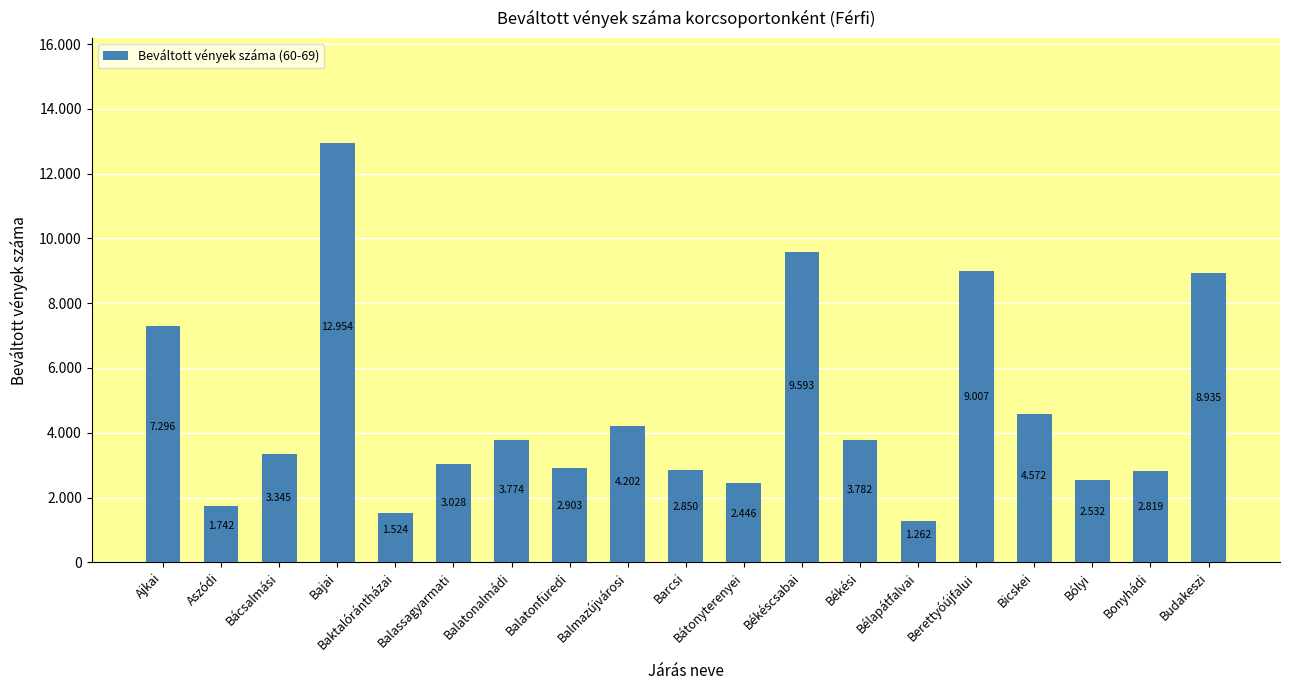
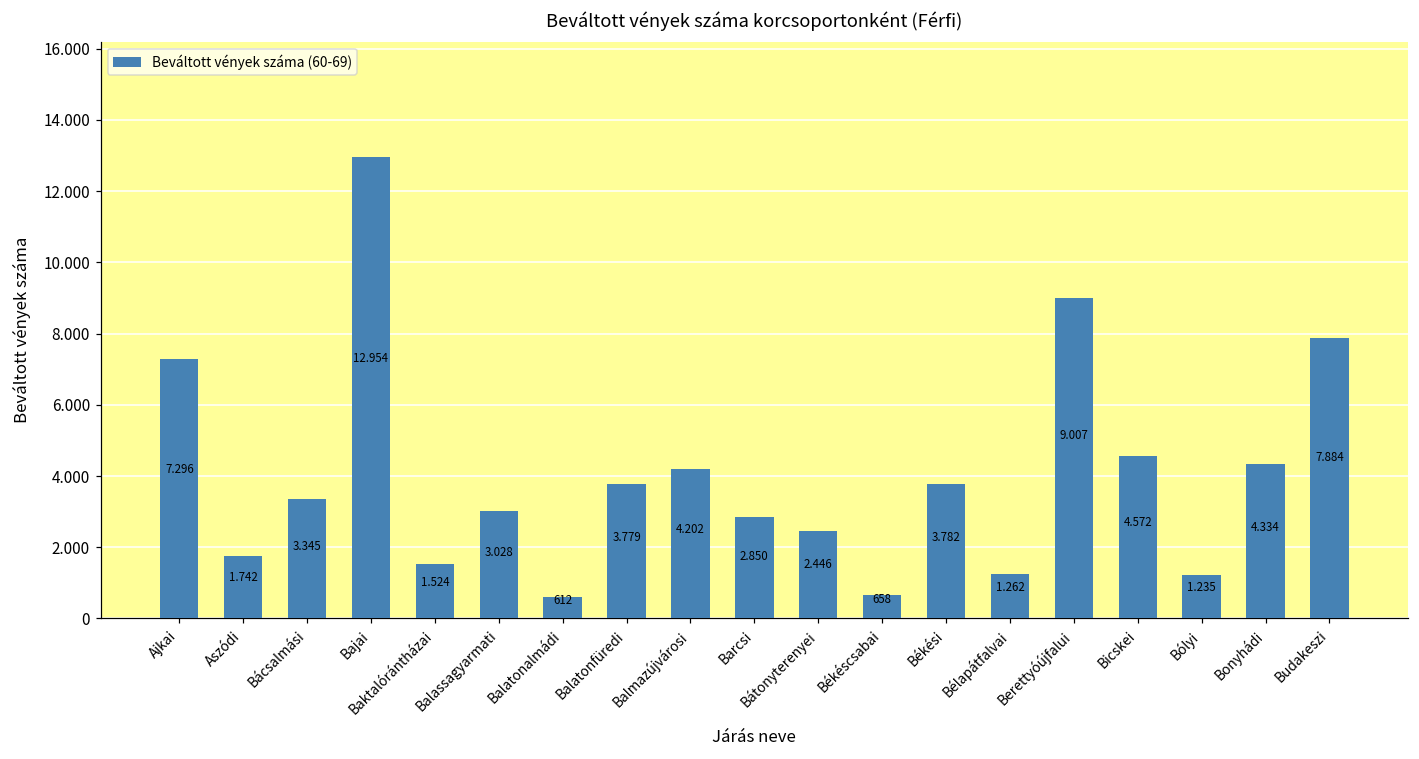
Balatonalmádi: 3.774 -> 612
Balatonfüredi: 2.903 -> 3.779
Békéscsabai: 9.593 -> 658
Bólyi: 2.532 -> 1.235
Bonyhádi: 2.819 -> 4.334
Budakeszi: 8.935 -> 7.884
